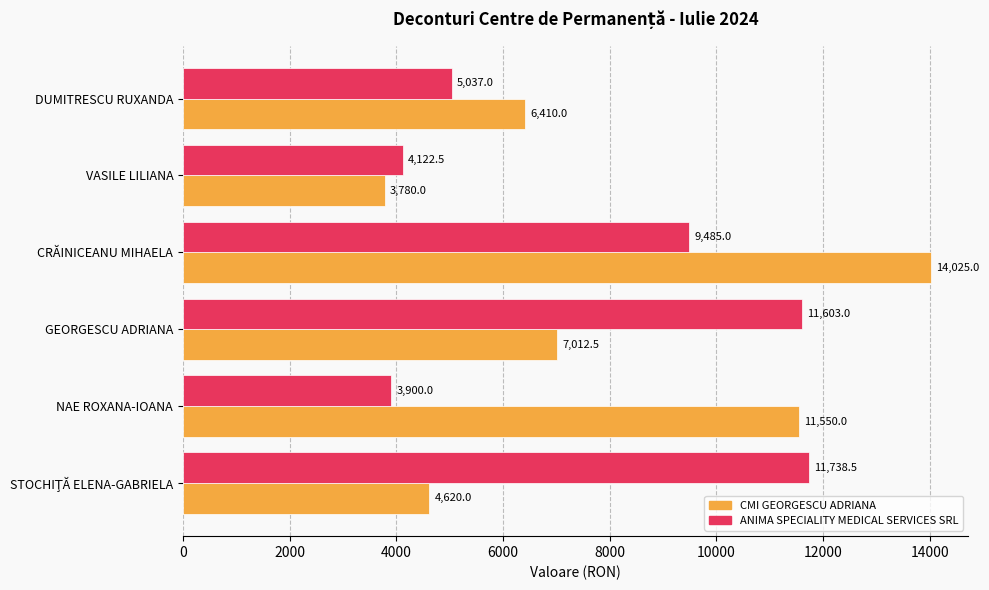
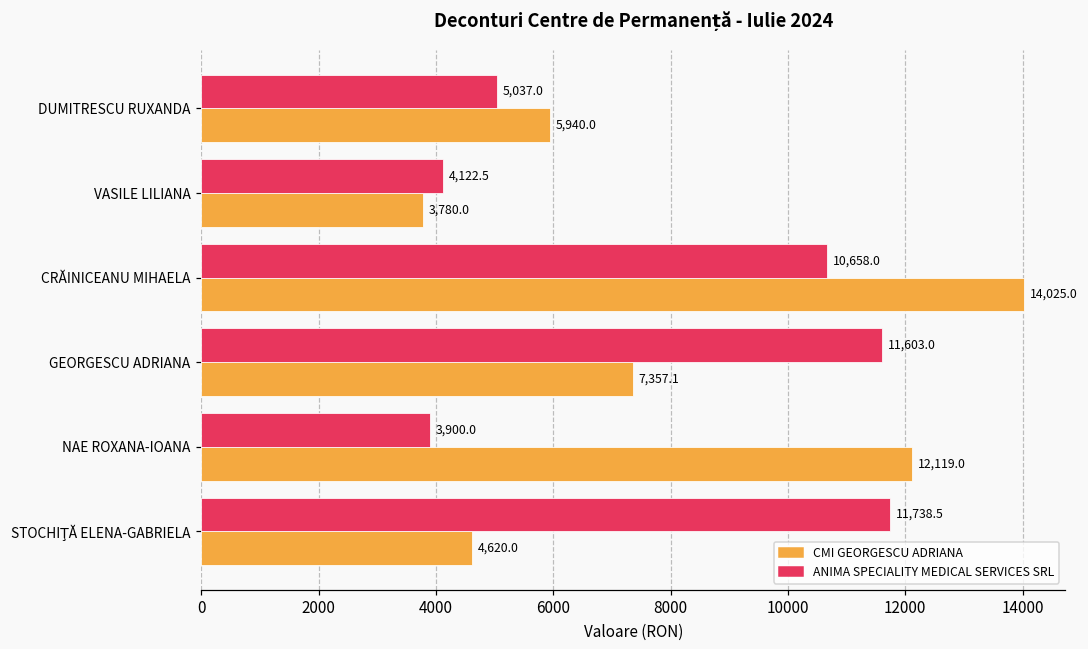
CMI GEORGESCU ADRIANA, DUMITRESCU RUXANDA: 6,410.0 -> 5,940.0
ANIMA SPECIALITY MEDICAL SERVICES SRL, CRĂINICEANU MIHAELA: 9,485.0 -> 10,658.0
CMI GEORGESCU ADRIANA, GEORGESCU ADRIANA: 7,012.5 -> 7,357.1
CMI GEORGESCU ADRIANA, NAE ROXANA-IOANA: 11,550.0 -> 12,119.0
